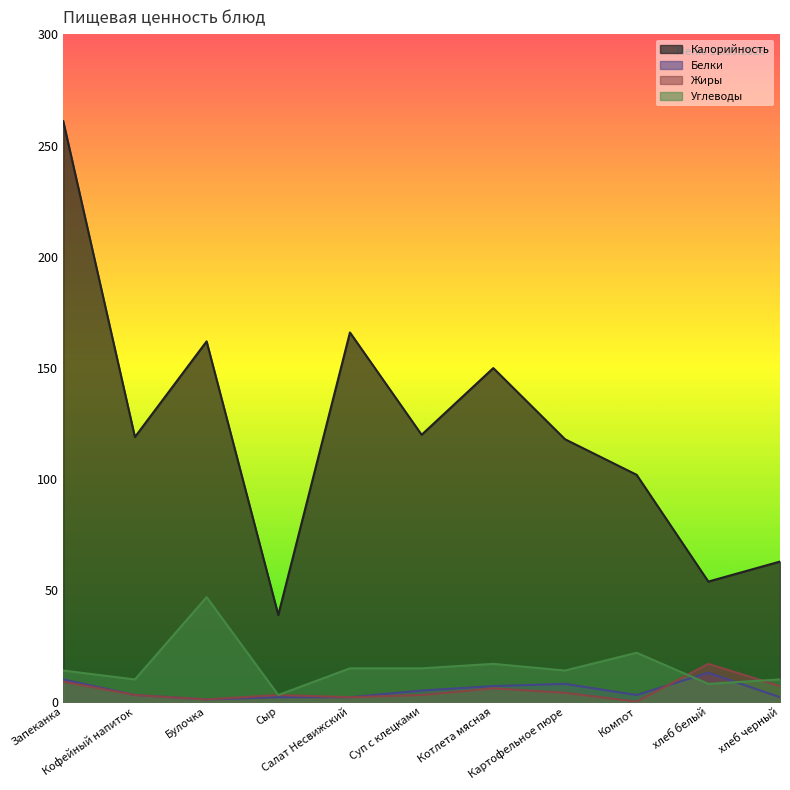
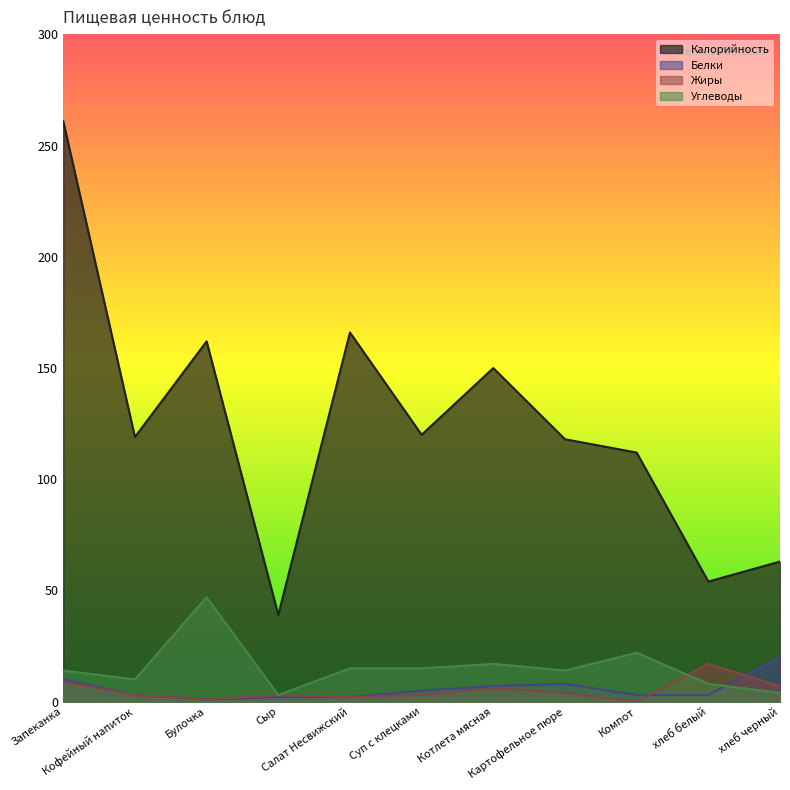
Калорийность, Компот: 102 -> 112
Белки, хлеб белый: 13 -> 3
Белки, хлеб черный: 2 -> 20
Углеводы, хлеб черный: 10 -> 4
